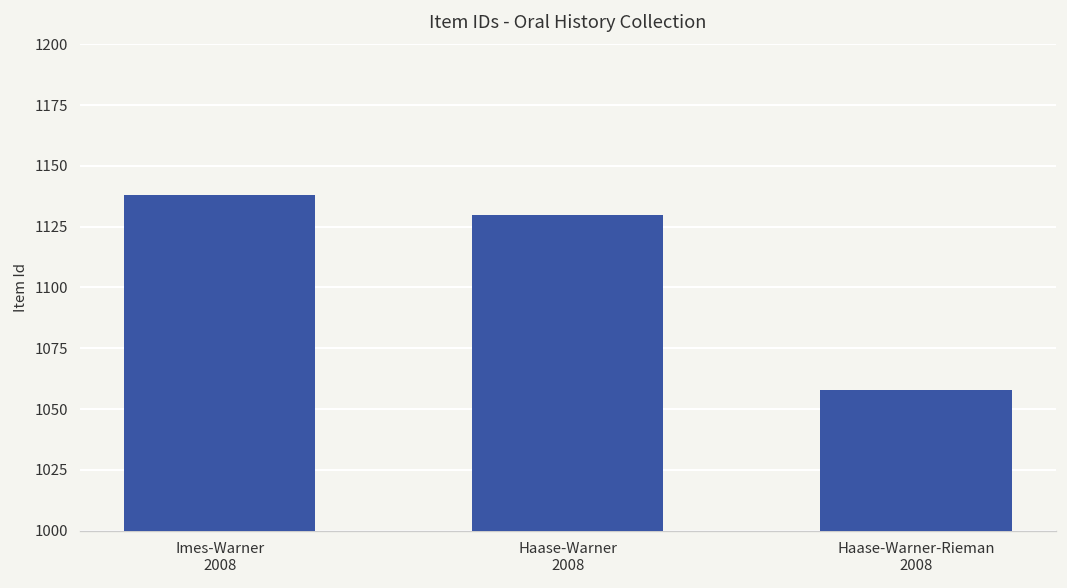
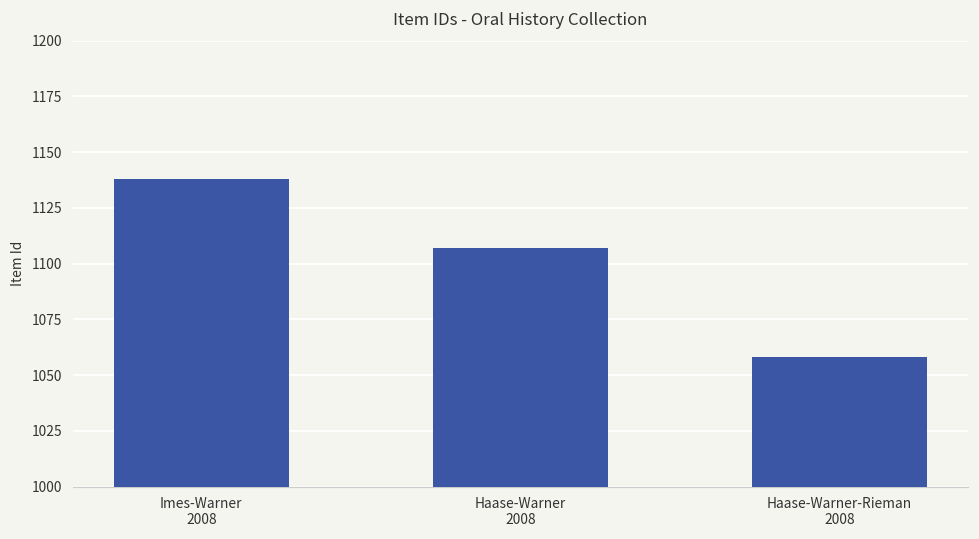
Haase-Warner 2008: 1130 -> 1107
